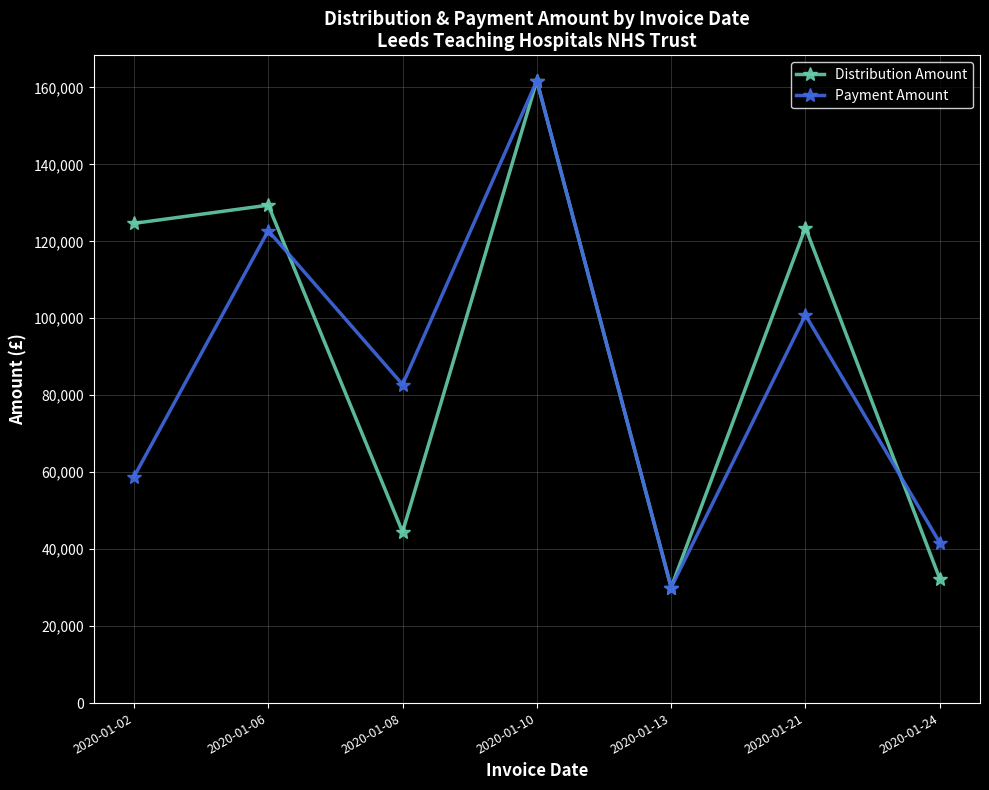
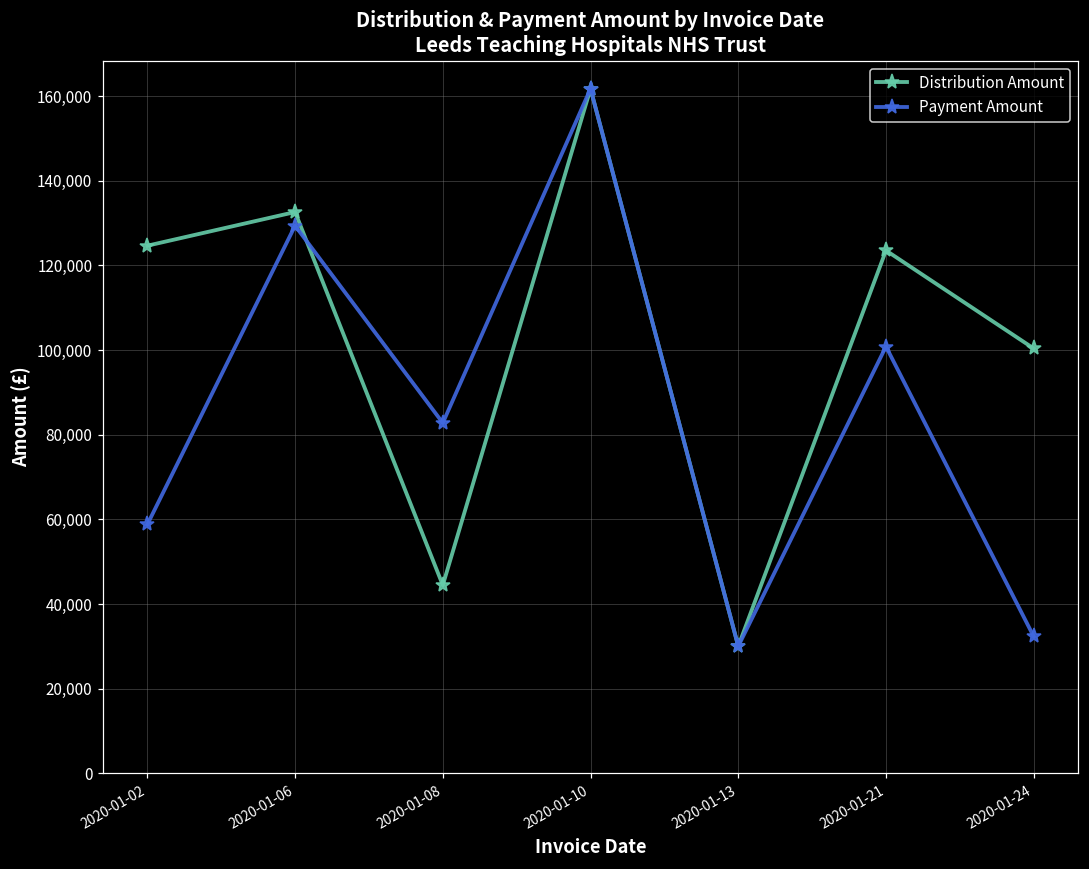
Distribution Amount, 2020-01-06: 129,000 -> 133,000
Payment Amount, 2020-01-06: 123,000 -> 129,000
Distribution Amount, 2020-01-24: 32,000 -> 100,000
Payment Amount, 2020-01-24: 42,000 -> 32,000
